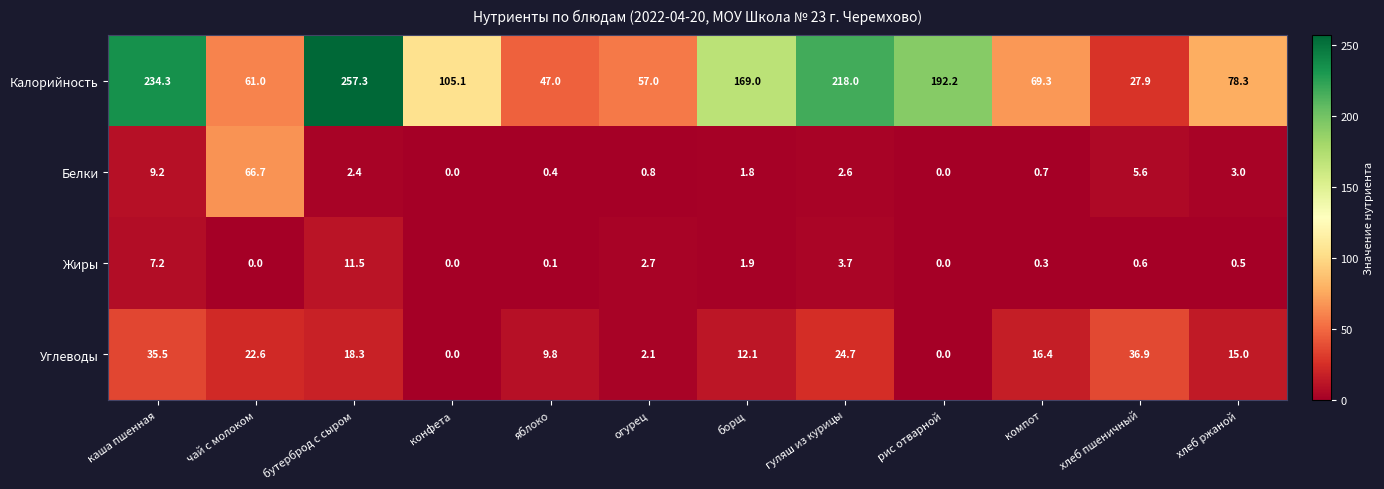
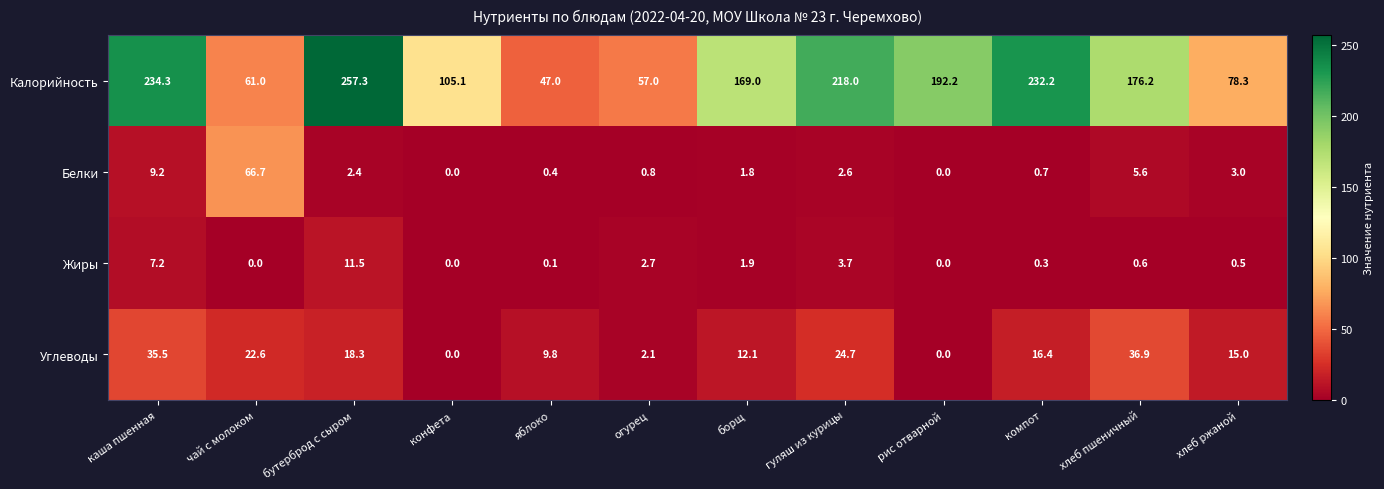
Калорийность, компот: 69.3 -> 232.2
Калорийность, хлеб пшеничный: 27.9 -> 176.2
